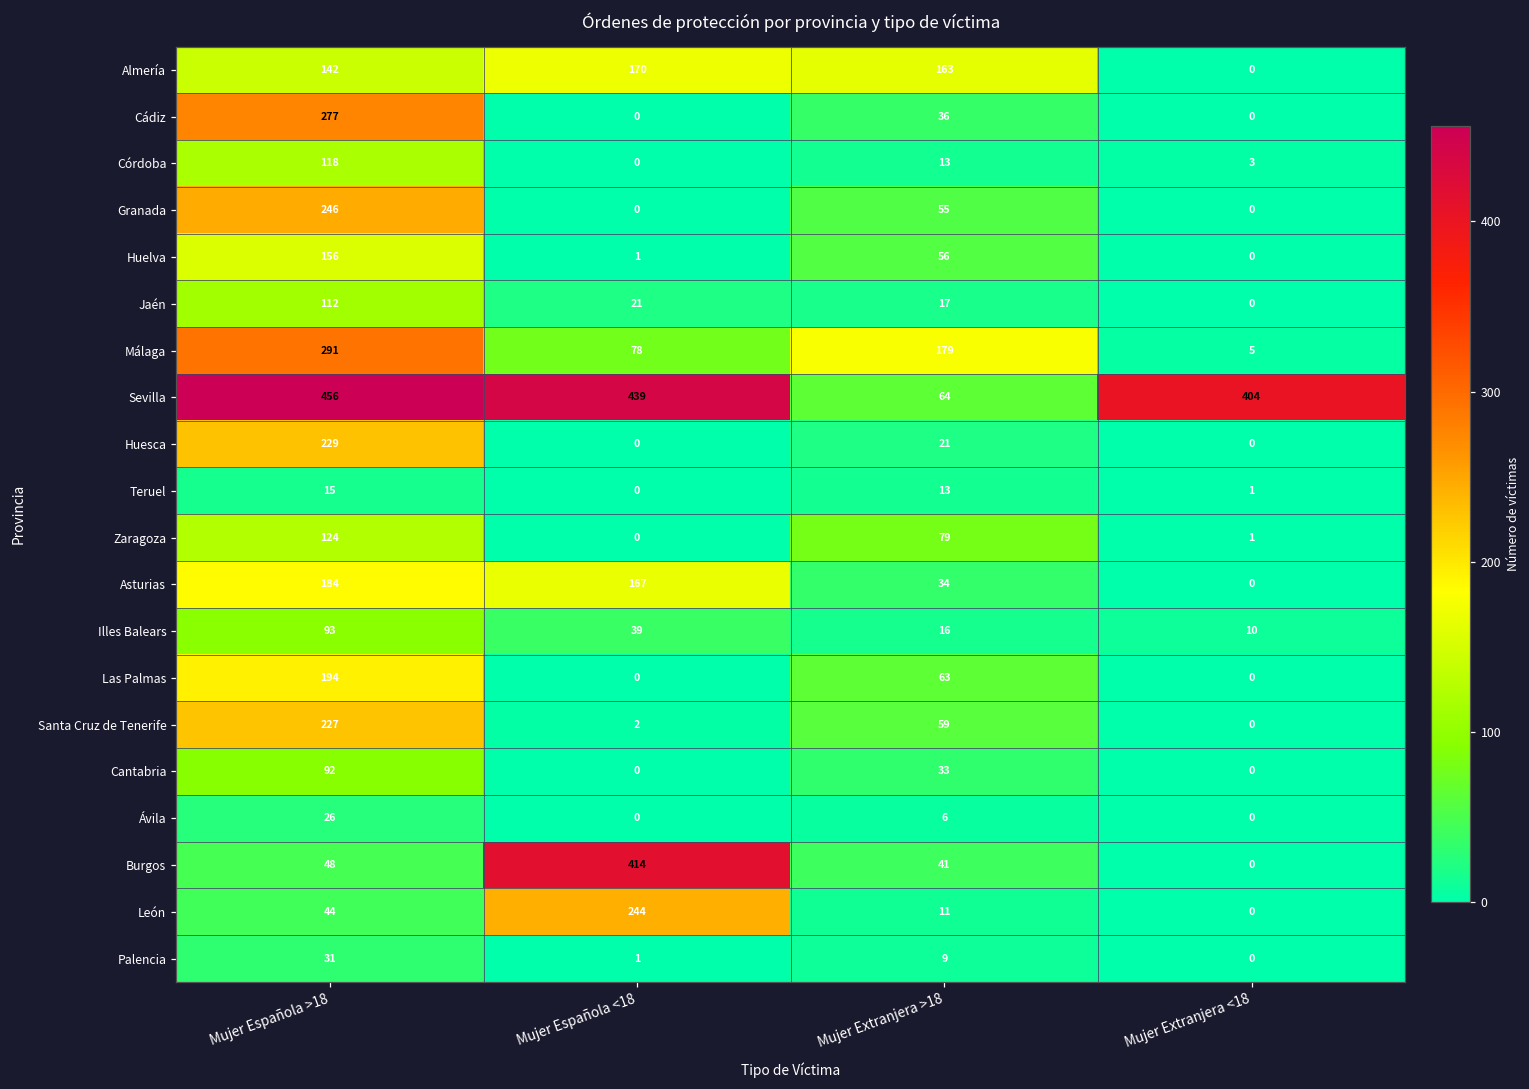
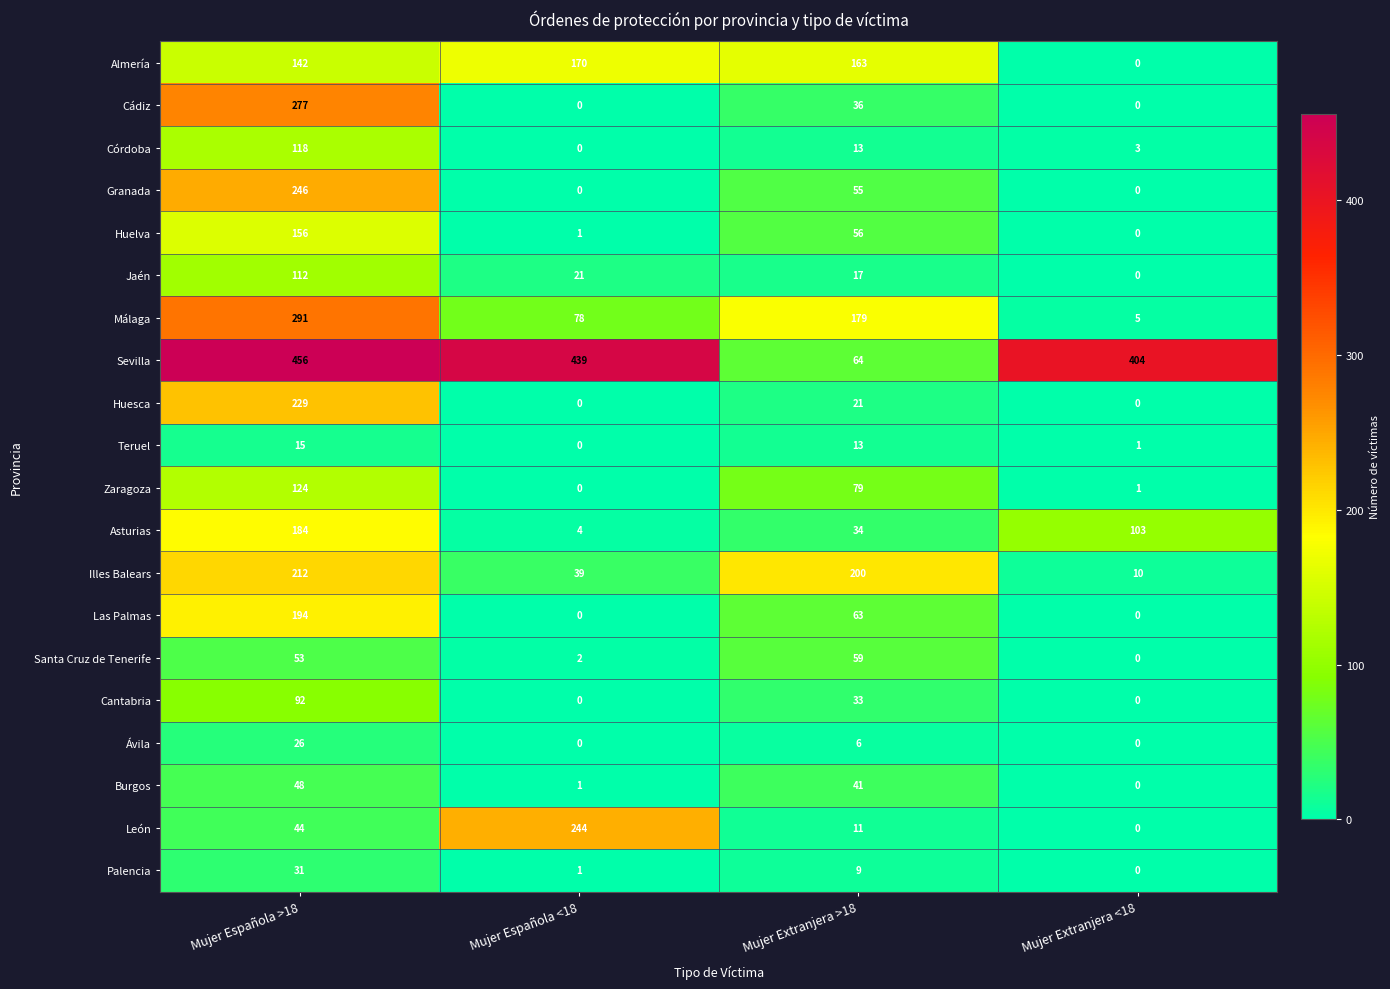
Asturias, Mujer Española <18: 167 -> 4
Asturias, Mujer Extranjera <18: 0 -> 103
Illes Balears, Mujer Española >18: 93 -> 212
Illes Balears, Mujer Extranjera >18: 16 -> 200
Santa Cruz de Tenerife, Mujer Española >18: 227 -> 53
Burgos, Mujer Española <18: 414 -> 1
